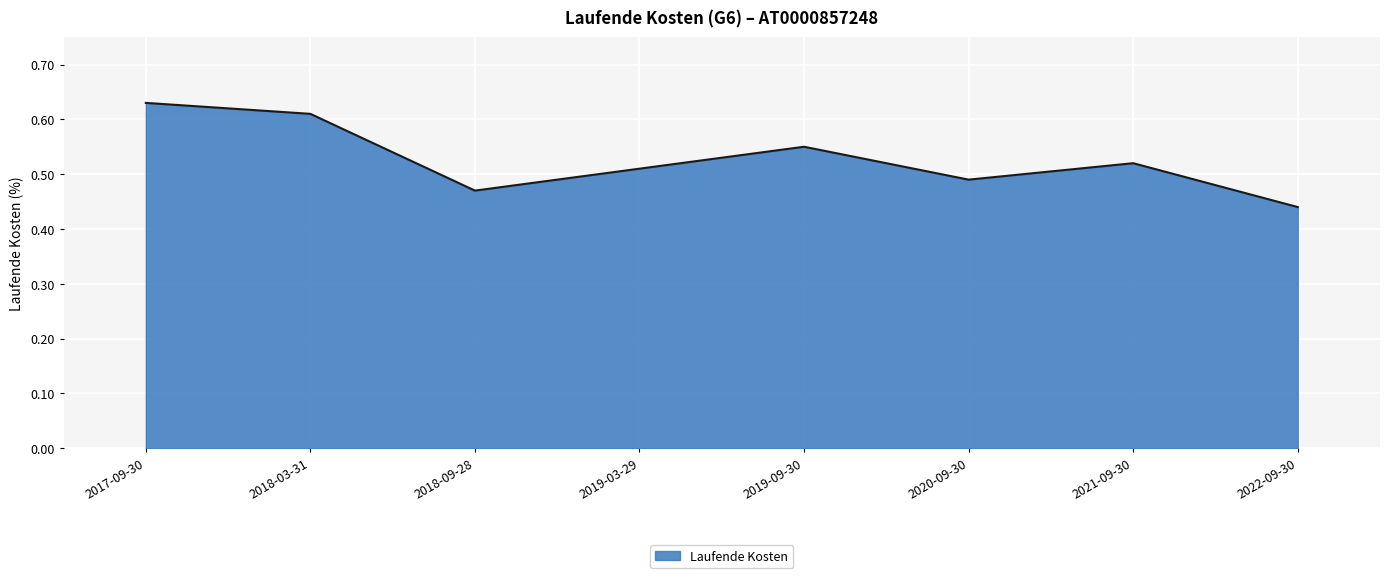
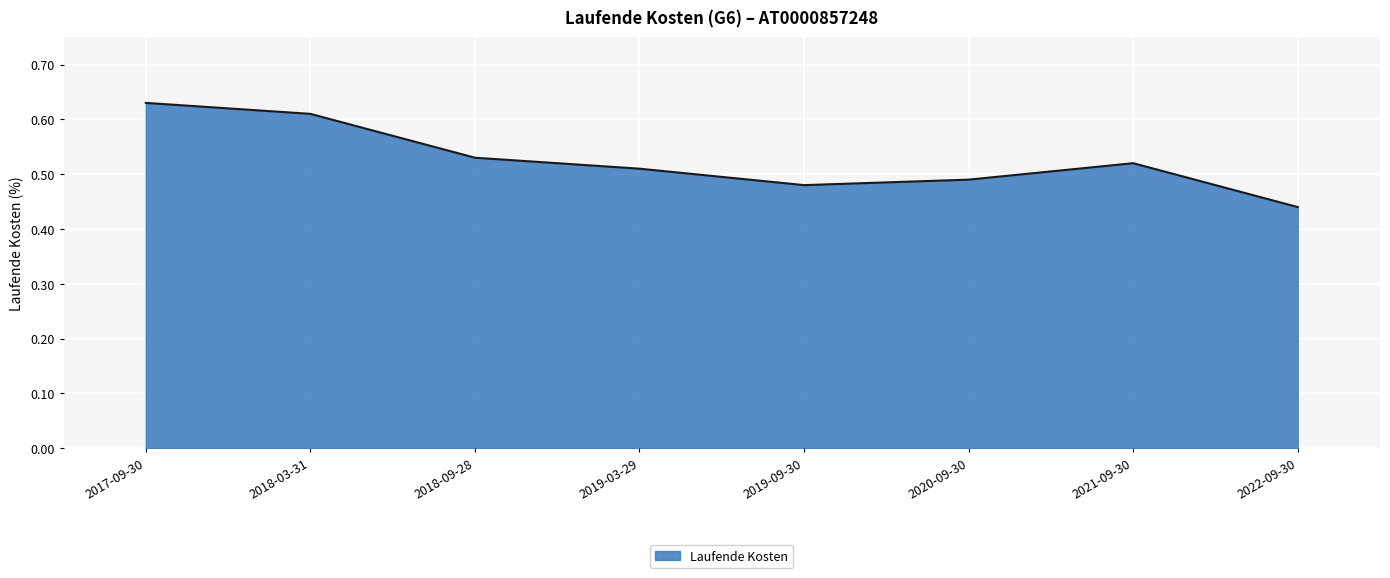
2018-09-28: 0.47 -> 0.53
2019-09-30: 0.55 -> 0.48
